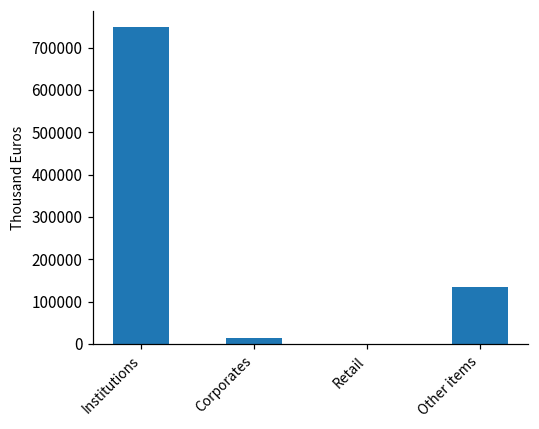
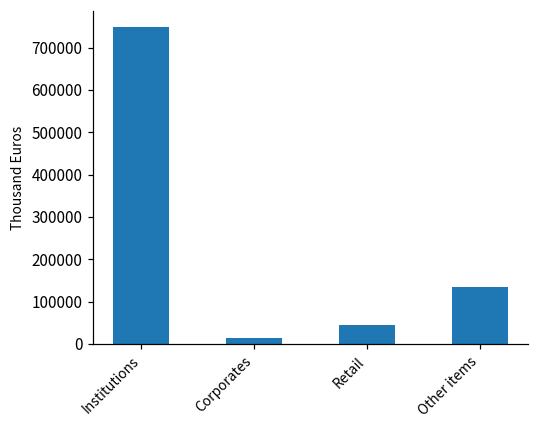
Retail: 0 -> 50000
